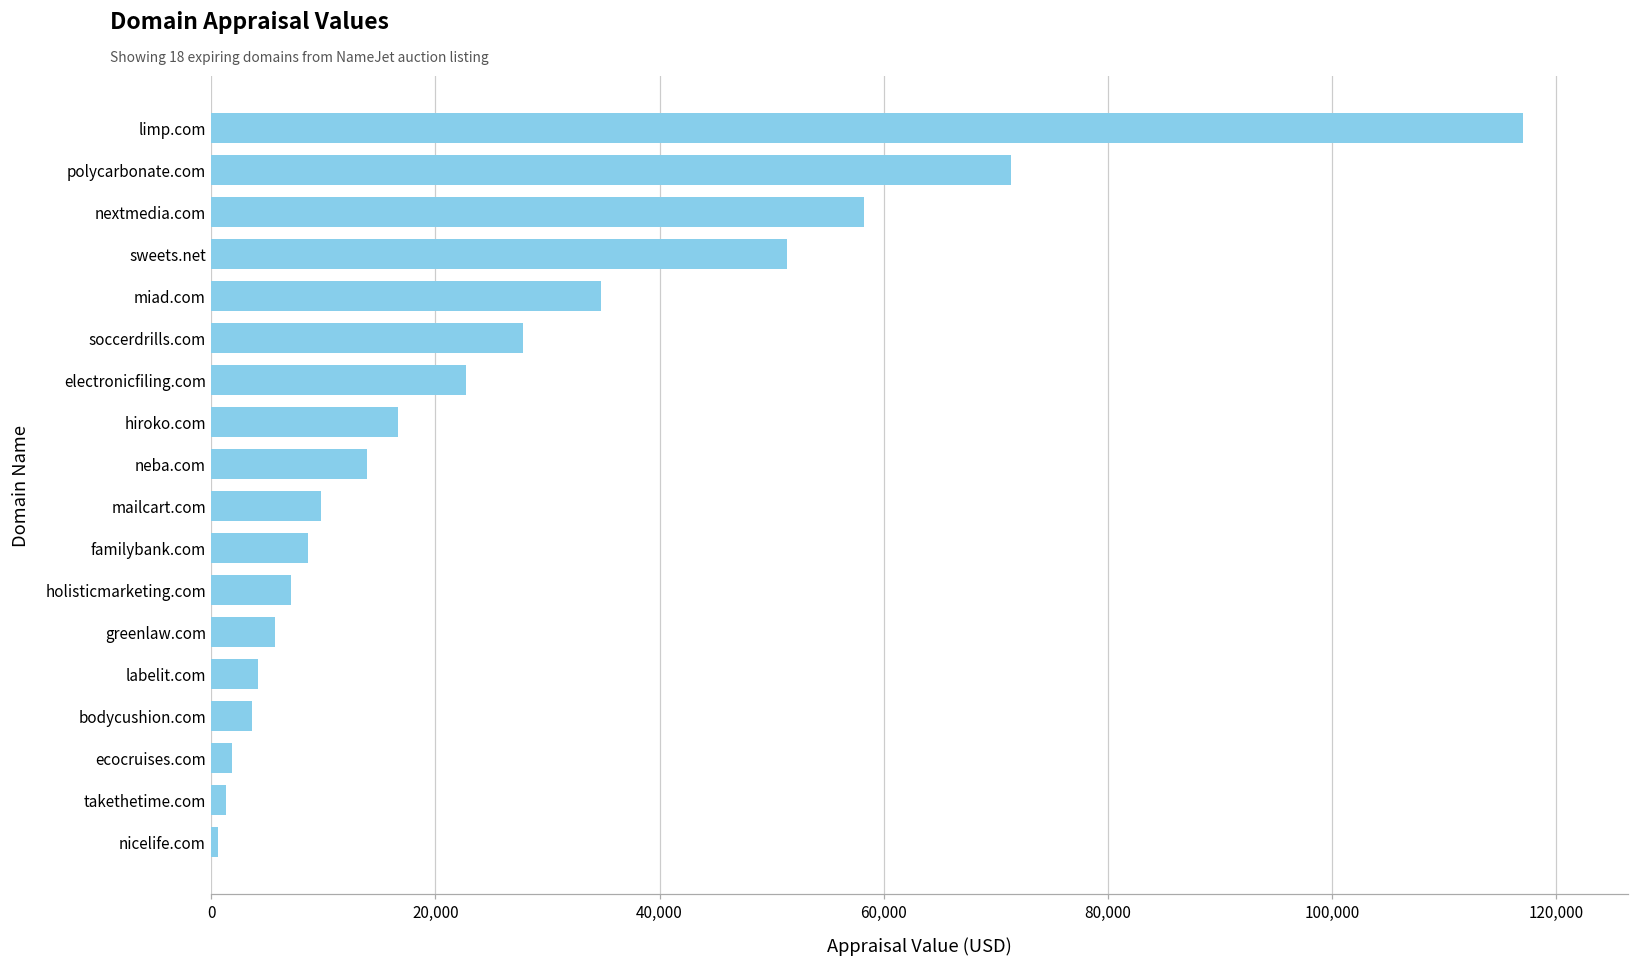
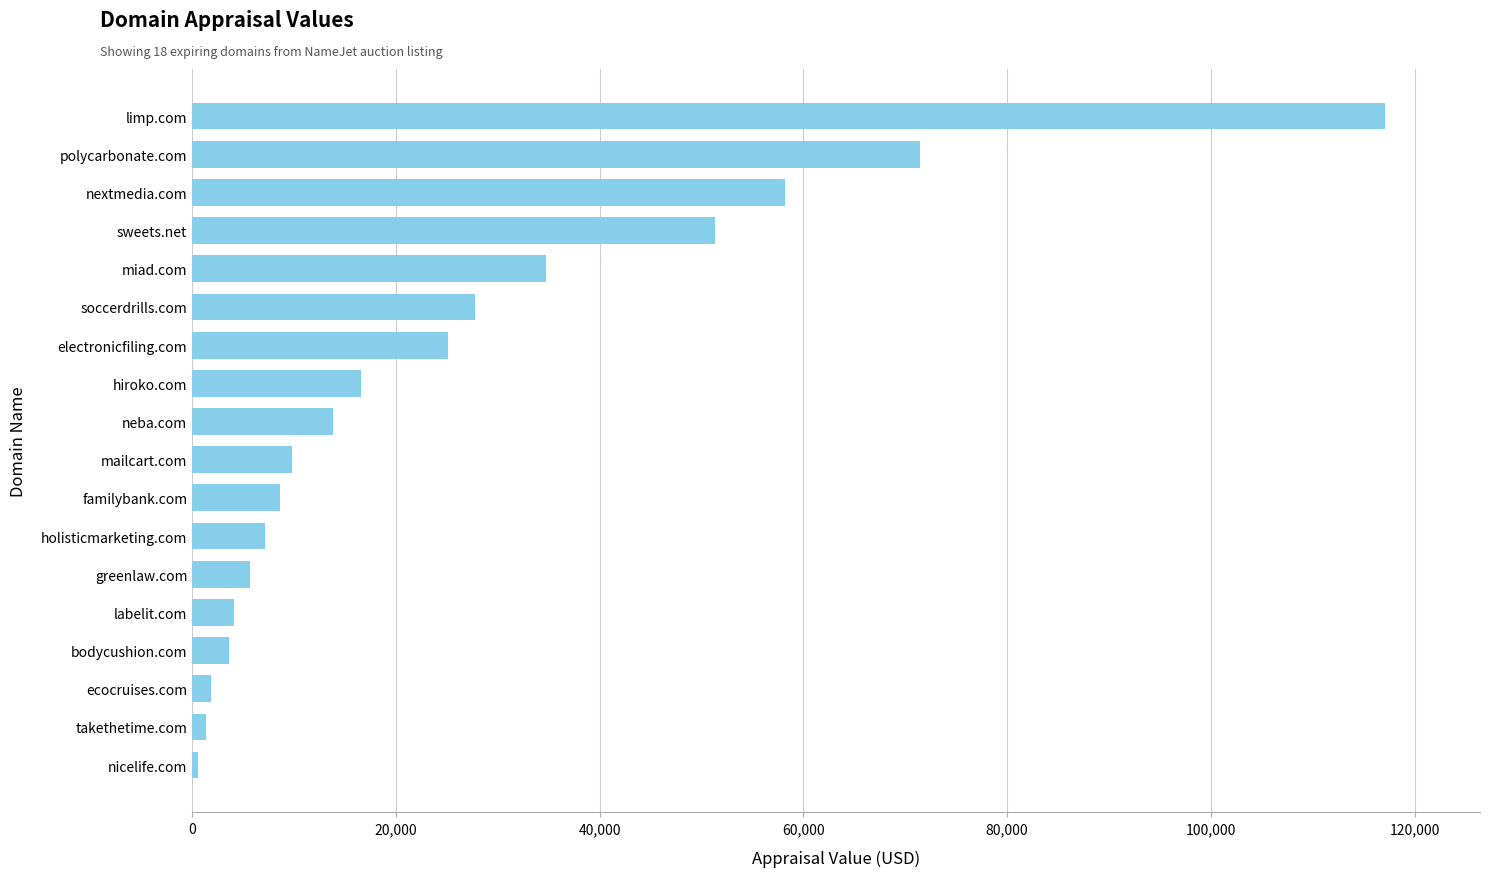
electronicfiling.com: 22,700 -> 25,100
